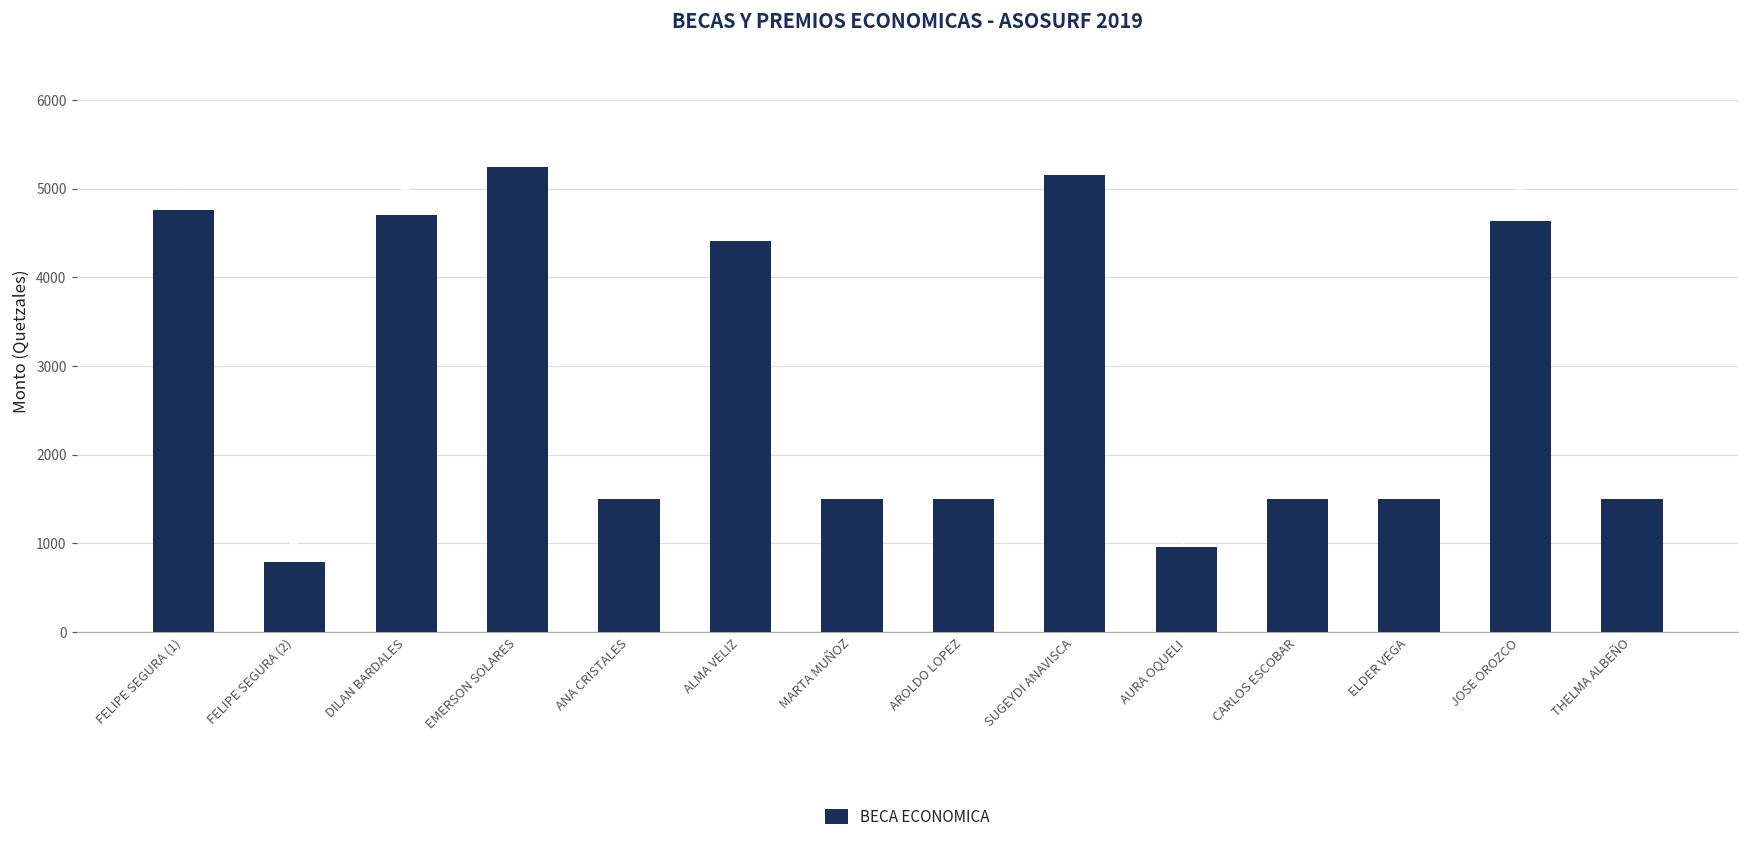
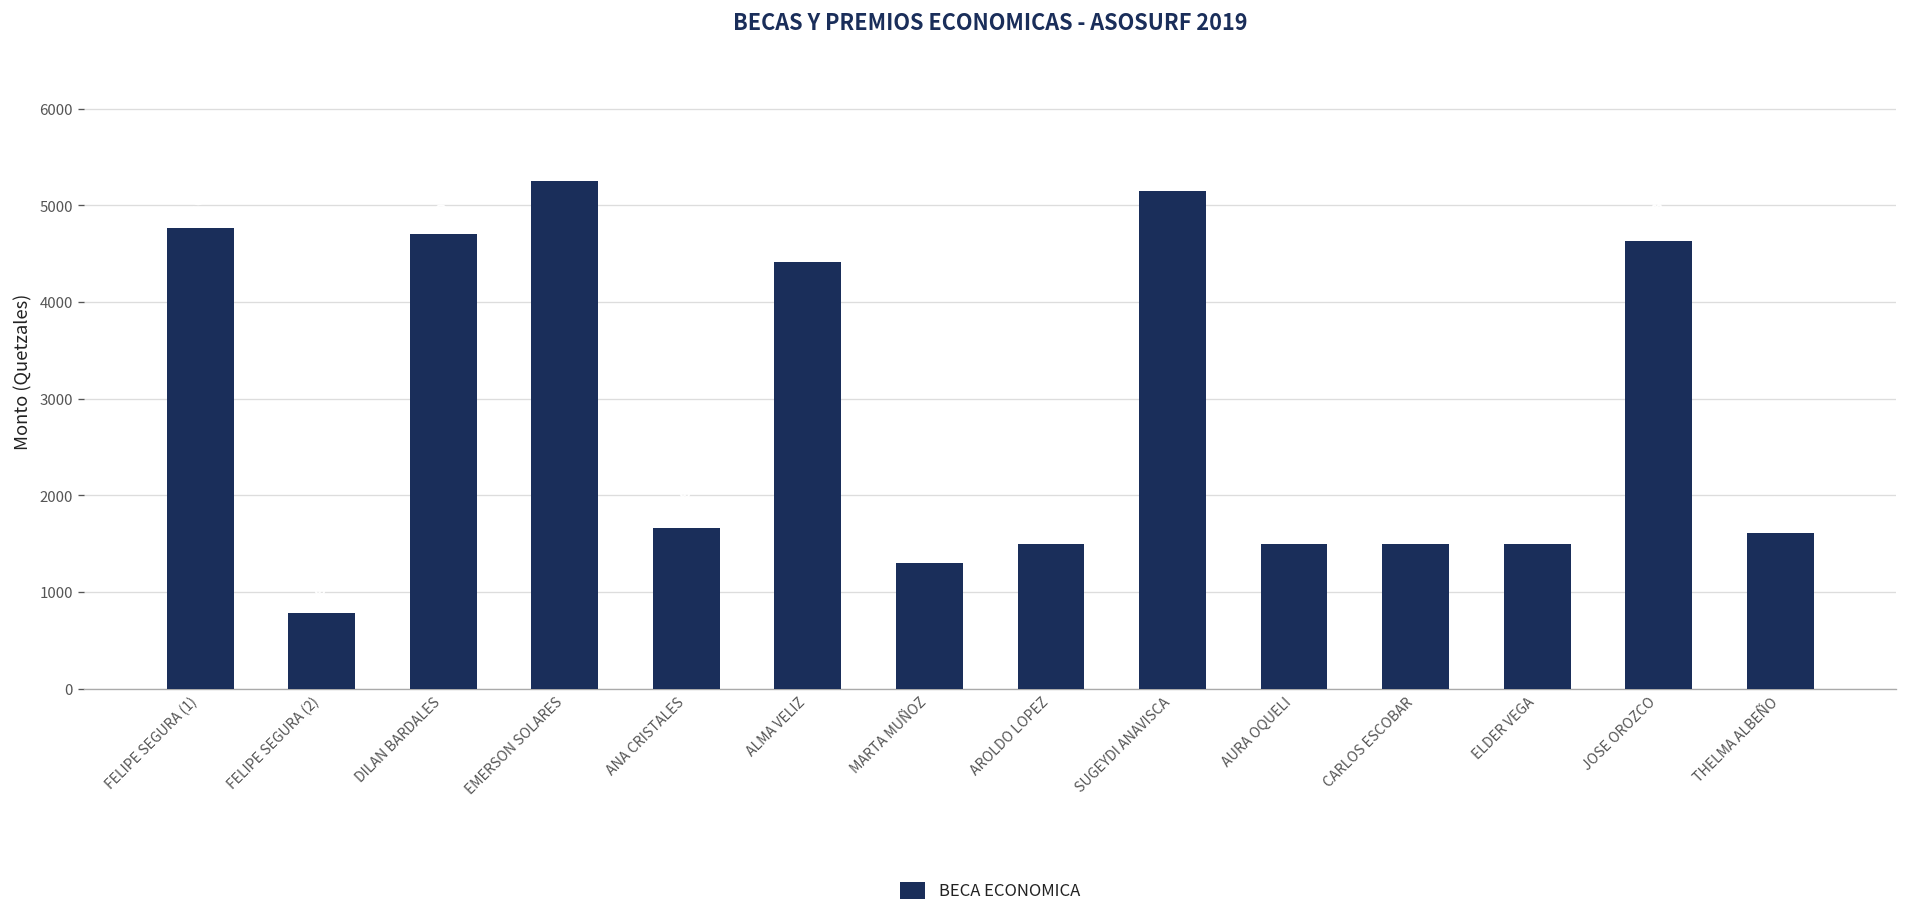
ANA CRISTALES: 1500 -> 1700
MARTA MUÑOZ: 1500 -> 1300
AURA OQUELI: 1000 -> 1500
THELMA ALBEÑO: 1500 -> 1600
